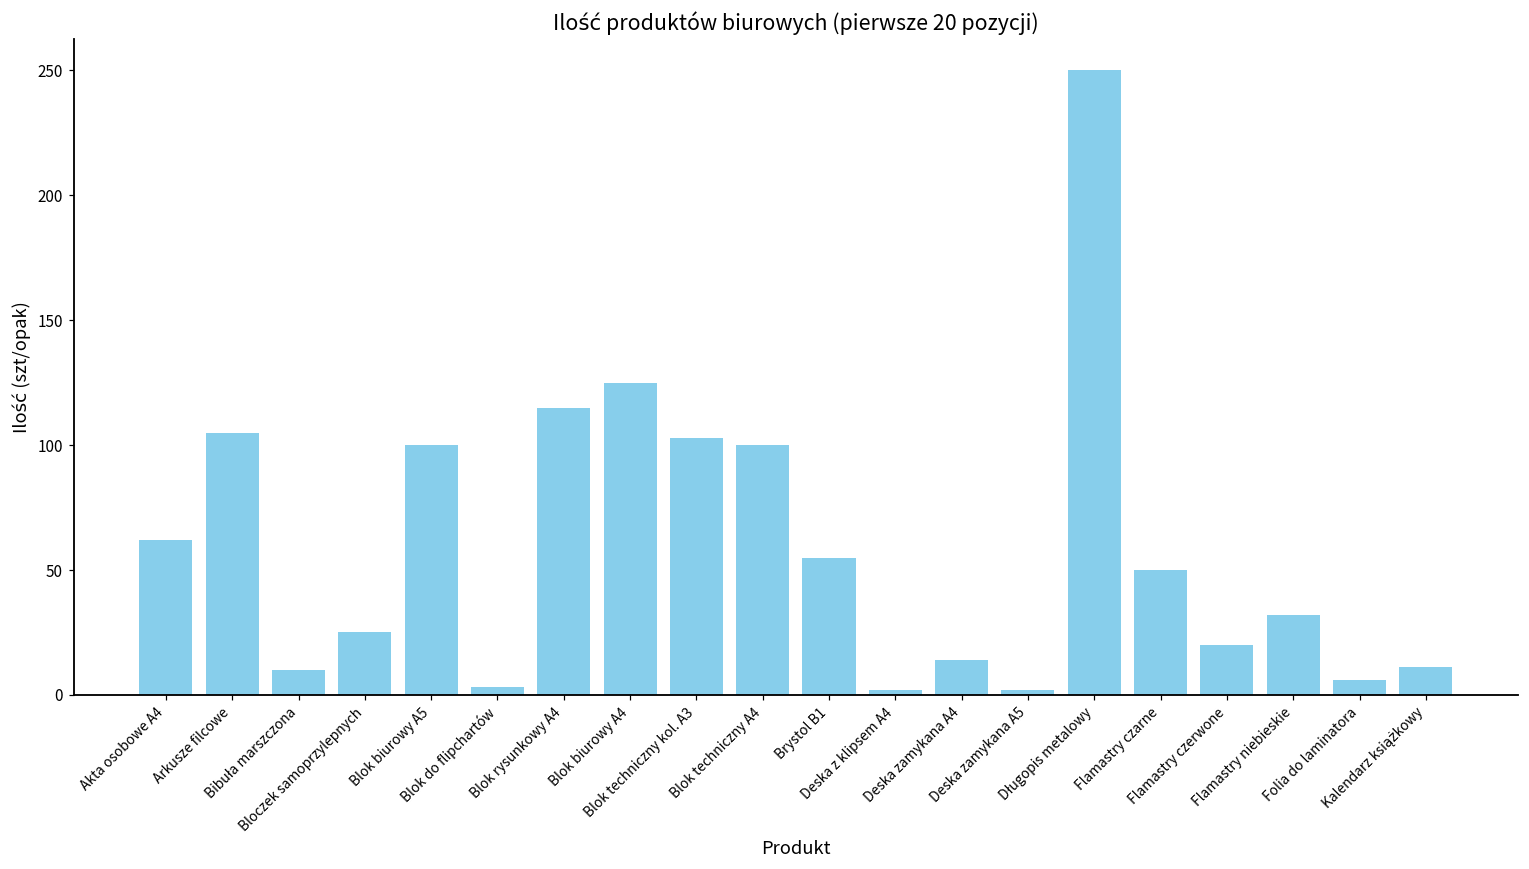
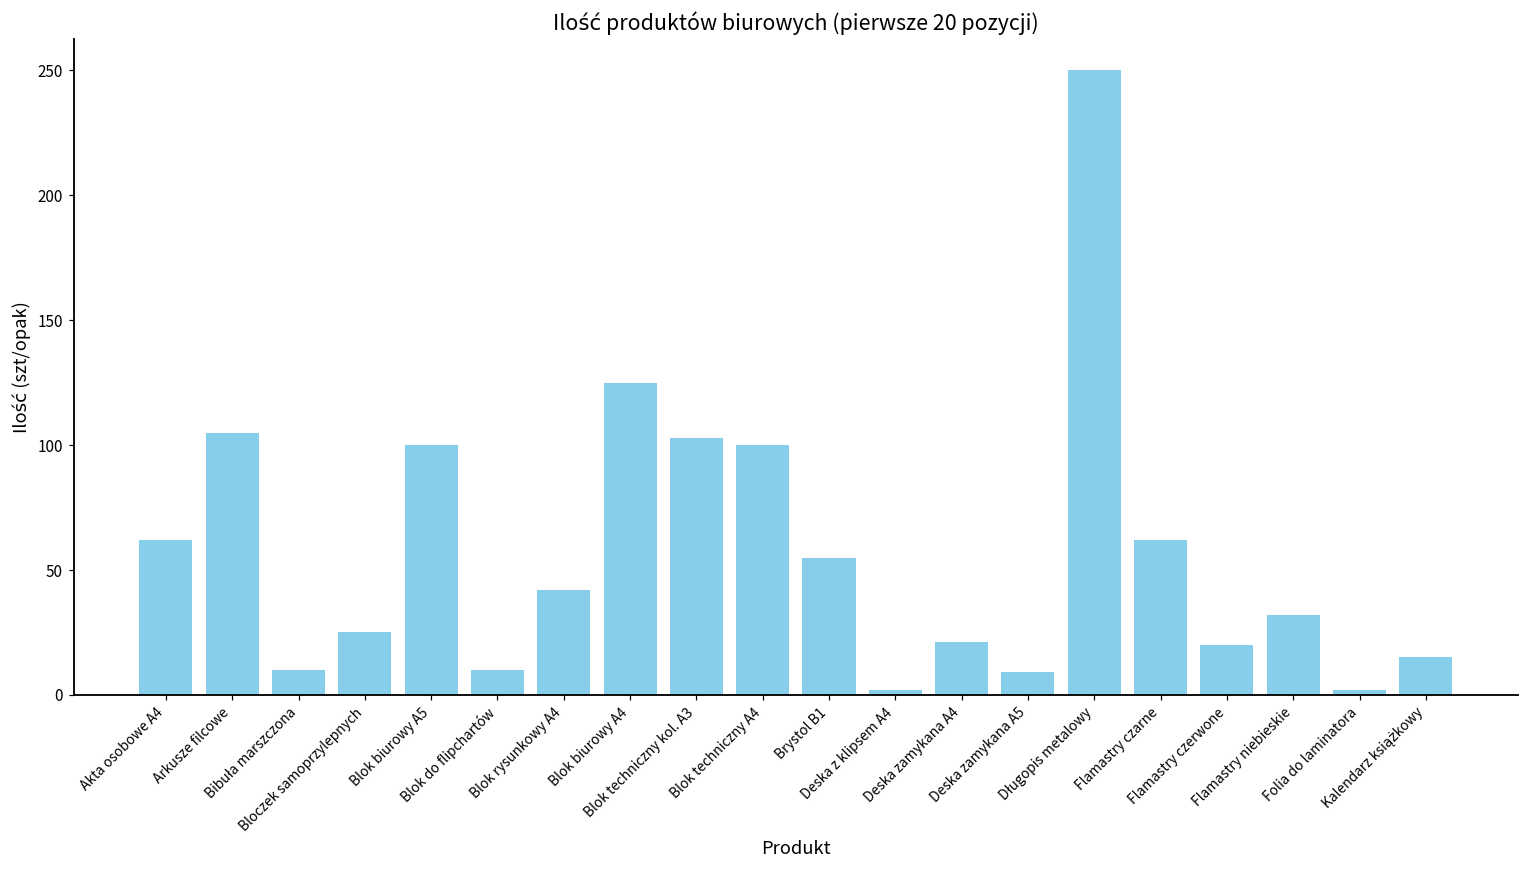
Blok do flipchartów: 3 -> 10
Blok rysunkowy A4: 115 -> 42
Deska zamykana A4: 14 -> 21
Deska zamykana A5: 2 -> 9
Flamastry czarne: 50 -> 62
Folia do laminatora: 6 -> 2
Kalendarz książkowy: 11 -> 15
